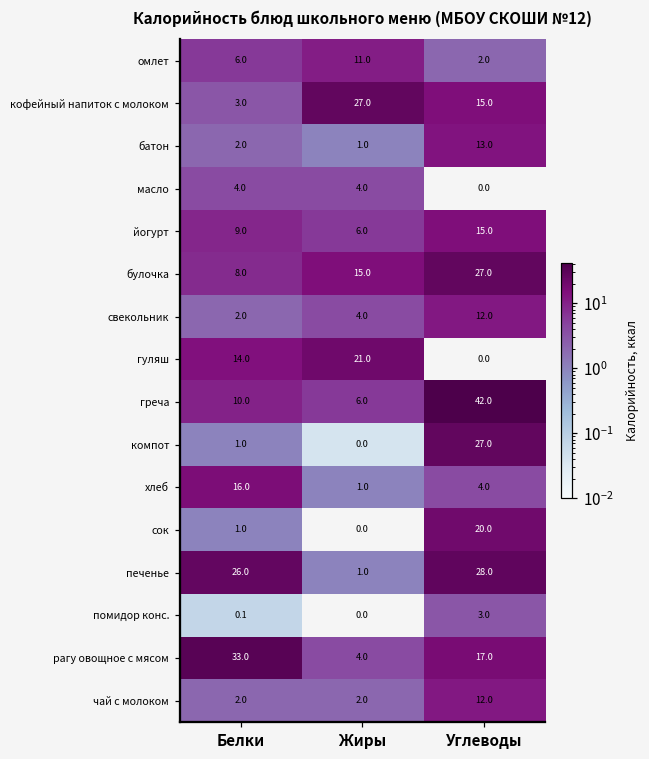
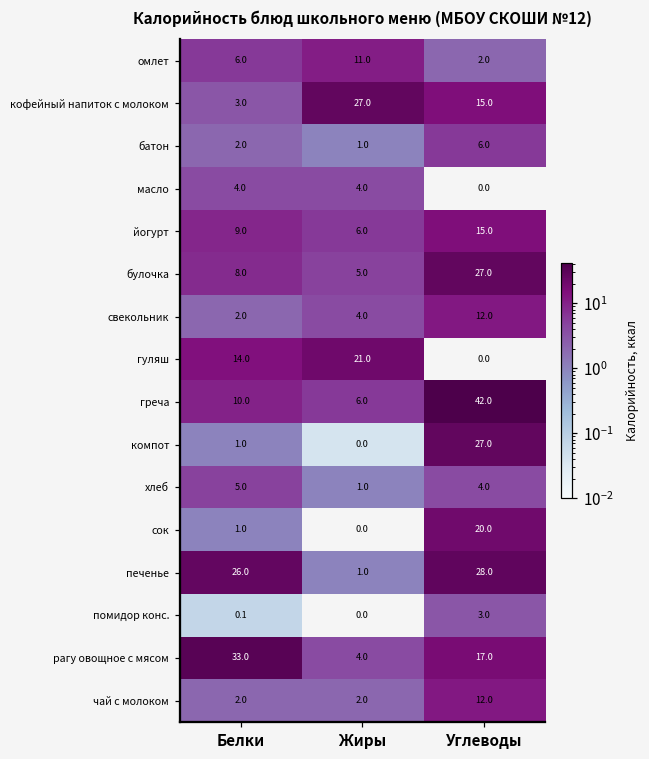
батон, Углеводы: 13.0 -> 6.0
булочка, Жиры: 15.0 -> 5.0
хлеб, Белки: 16.0 -> 5.0
